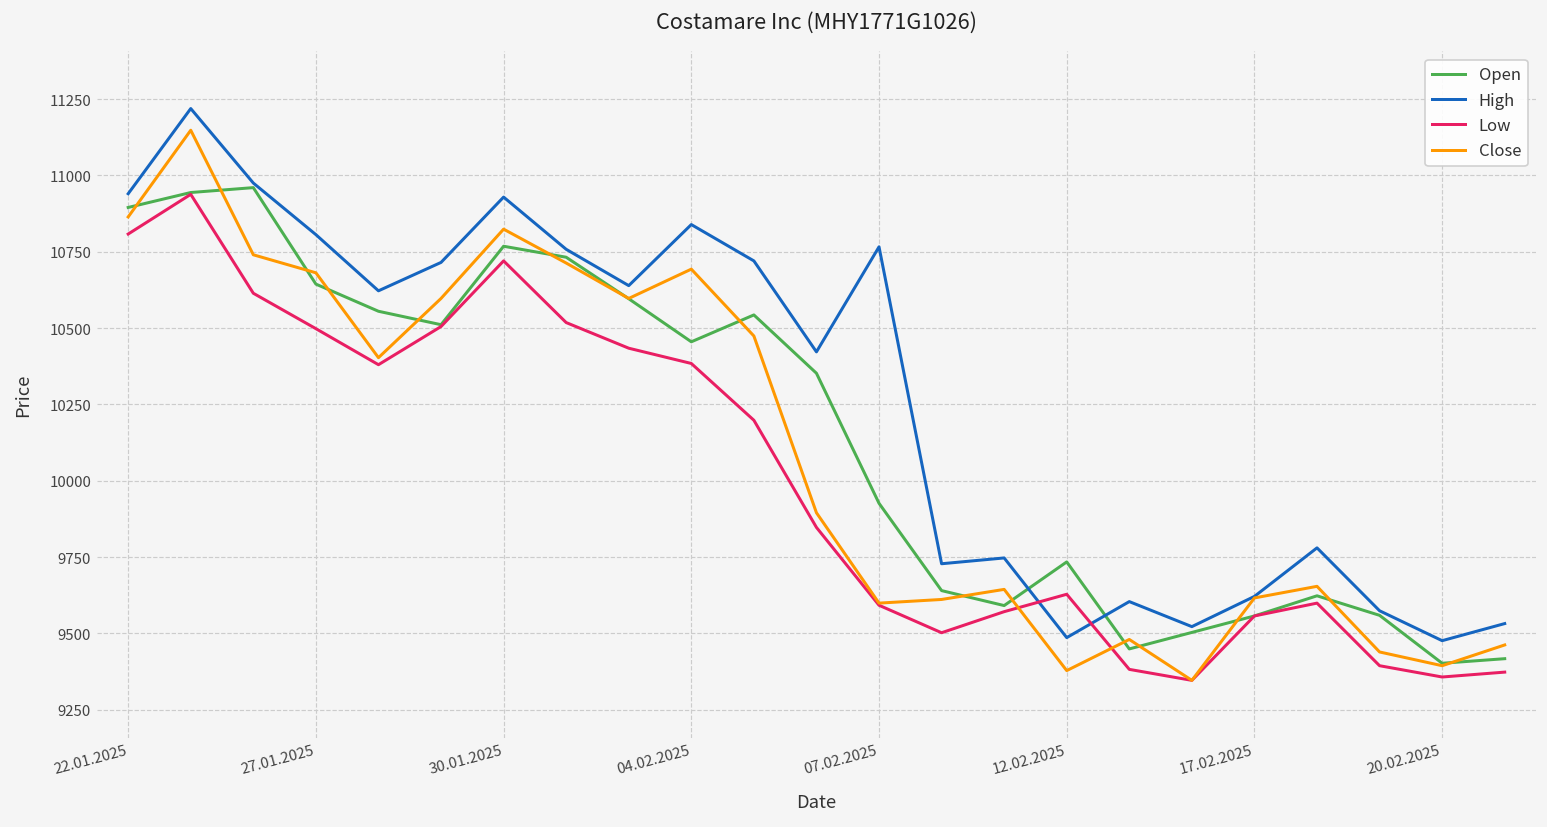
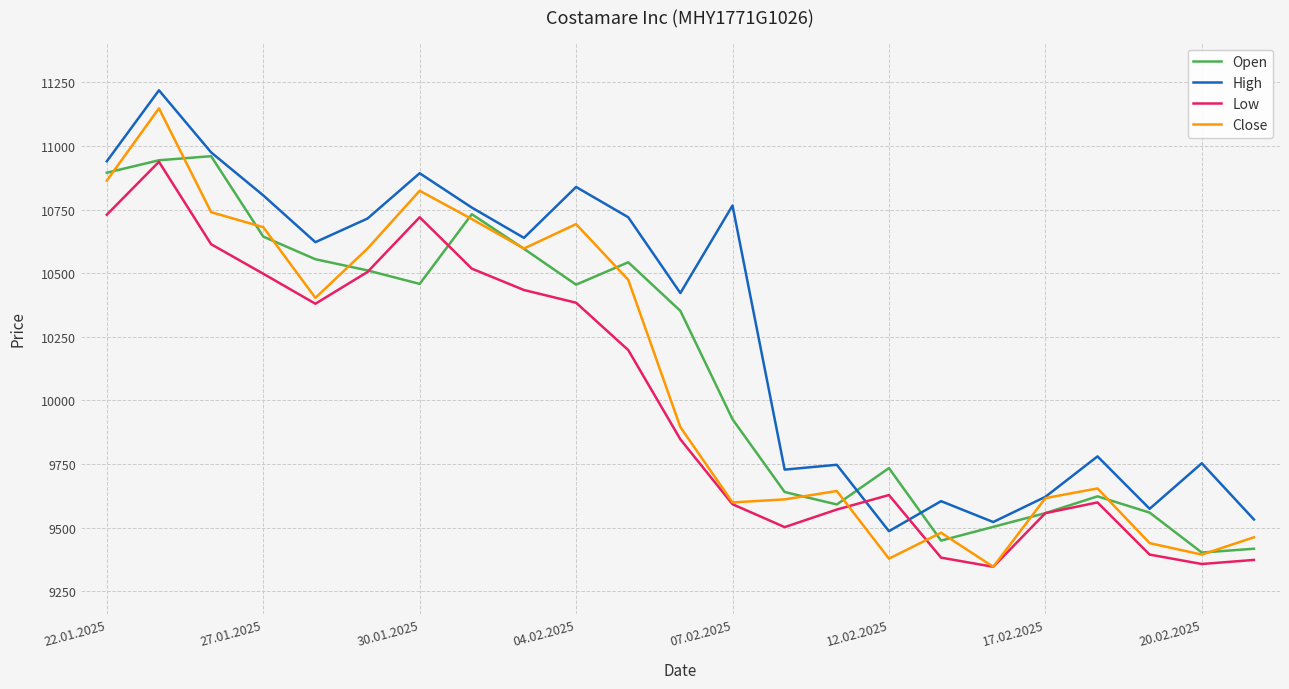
Low, 22.01.2025: 10810 -> 10730
Open, 30.01.2025: 10770 -> 10460
High, 30.01.2025: 10930 -> 10890
High, 20.02.2025: 9480 -> 9750
